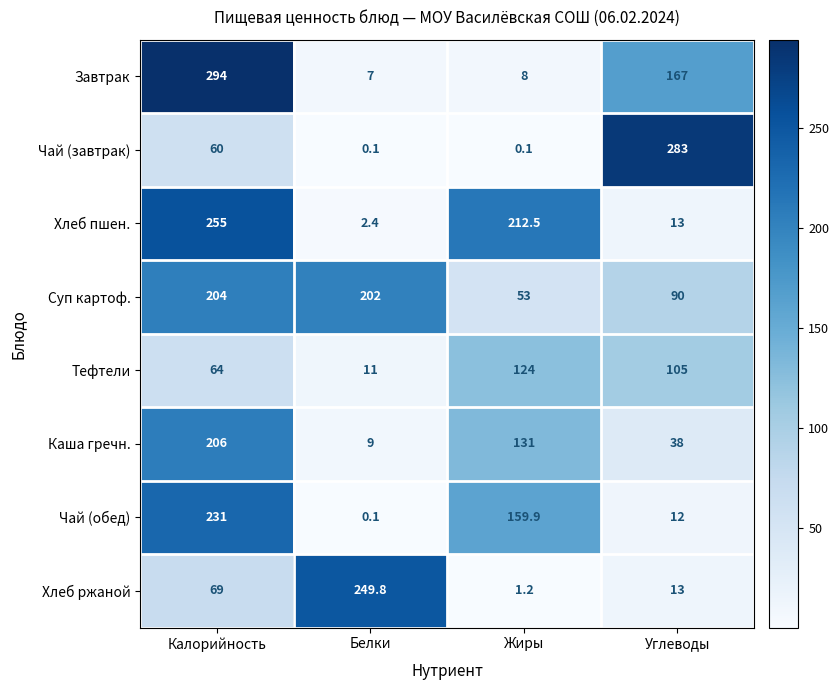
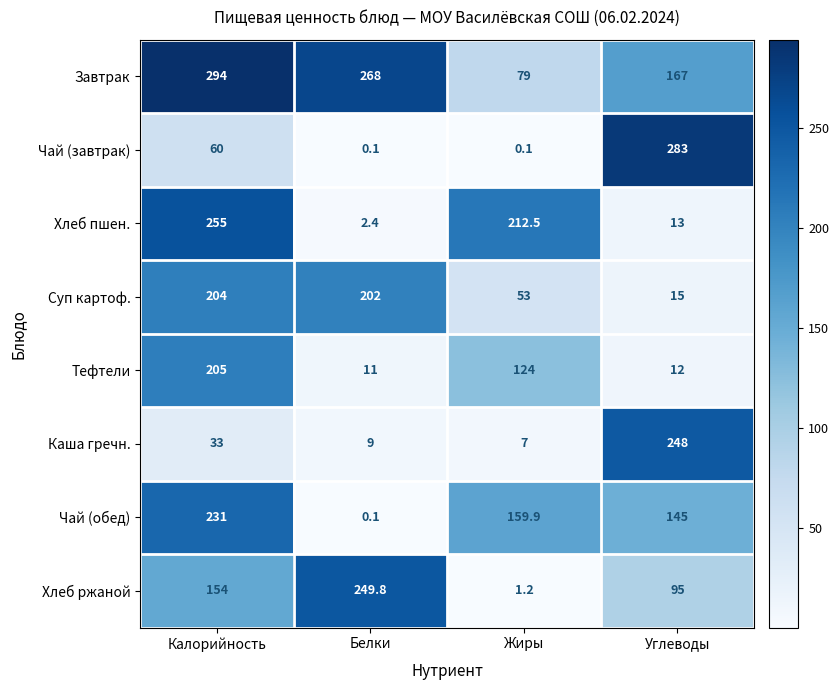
Завтрак, Белки: 7 -> 268
Завтрак, Жиры: 8 -> 79
Суп картоф., Углеводы: 90 -> 15
Тефтели, Калорийность: 64 -> 205
Тефтели, Углеводы: 105 -> 12
Каша гречн., Калорийность: 206 -> 33
Каша гречн., Жиры: 131 -> 7
Каша гречн., Углеводы: 38 -> 248
Чай (обед), Углеводы: 12 -> 145
Хлеб ржаной, Калорийность: 69 -> 154
Хлеб ржаной, Углеводы: 13 -> 95
